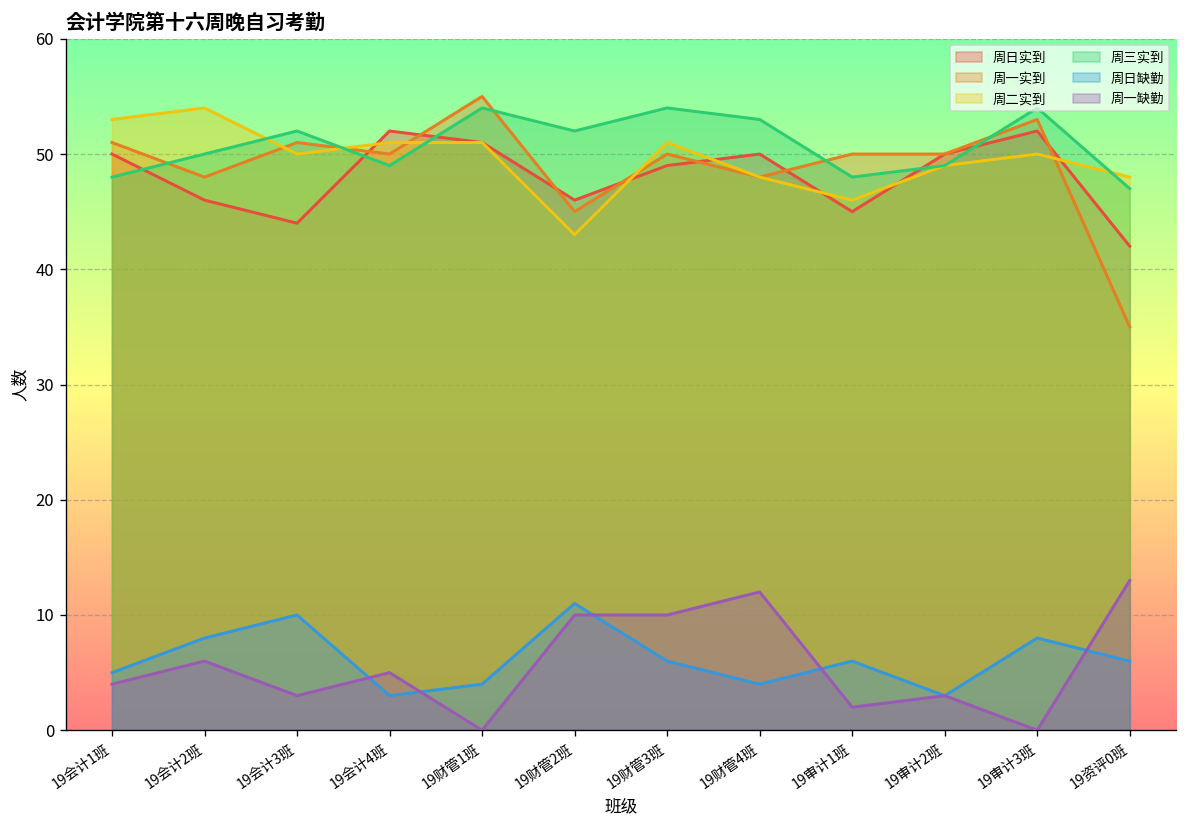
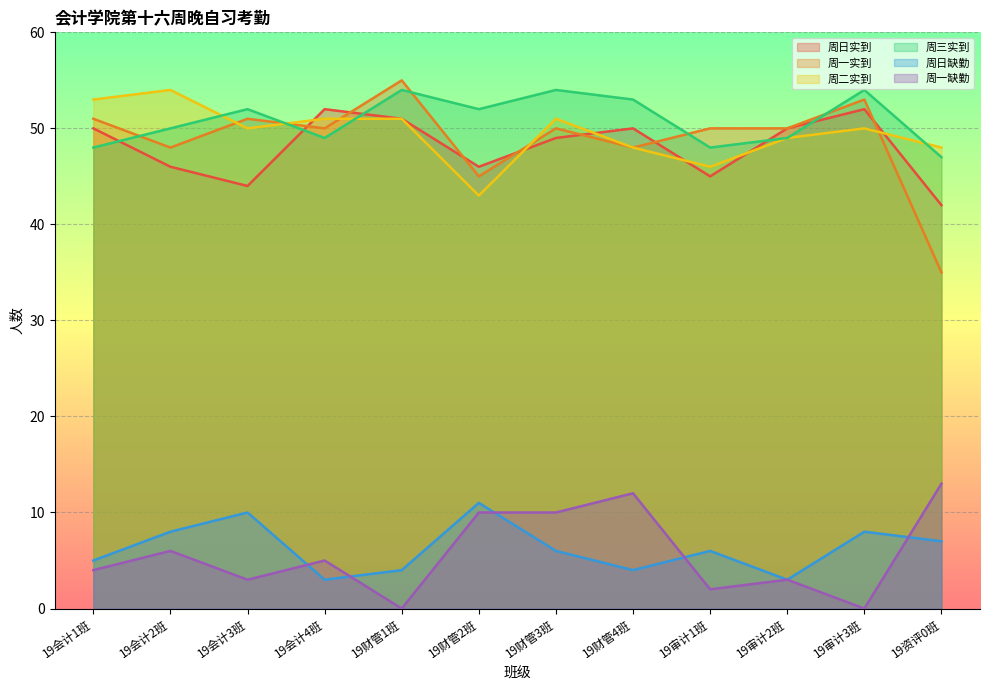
周日缺勤, 19资评0班: 6 -> 7
